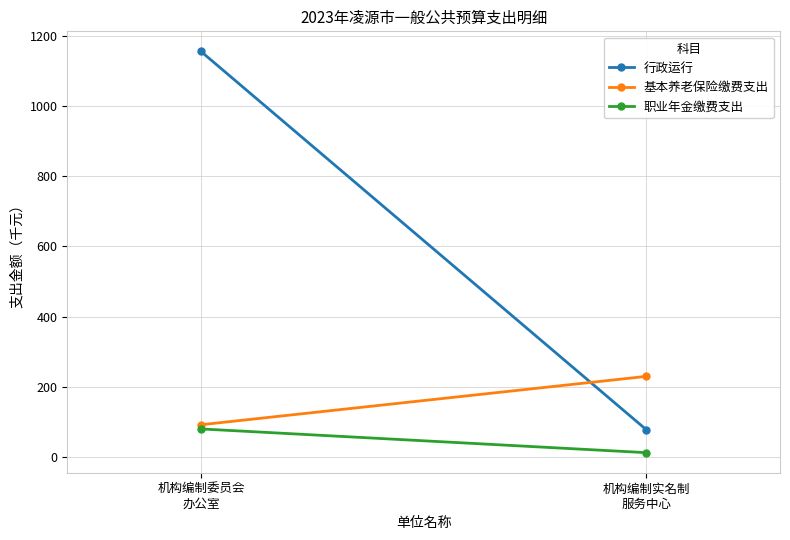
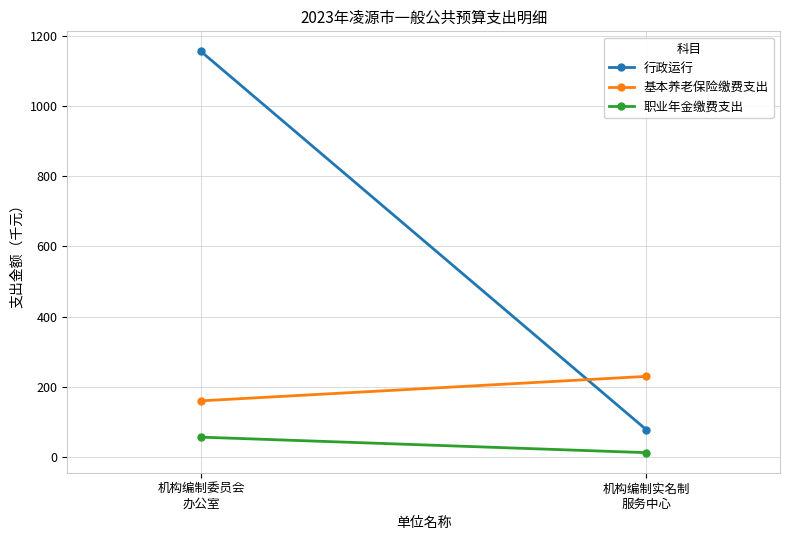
基本养老保险缴费支出, 机构编制委员会 办公室: 90 -> 160
职业年金缴费支出, 机构编制委员会 办公室: 80 -> 60
